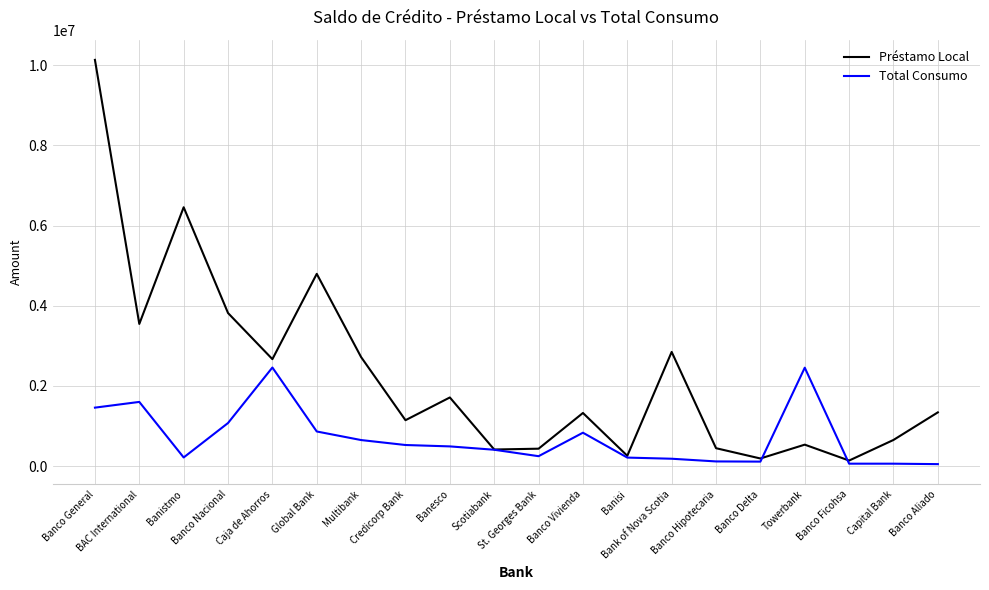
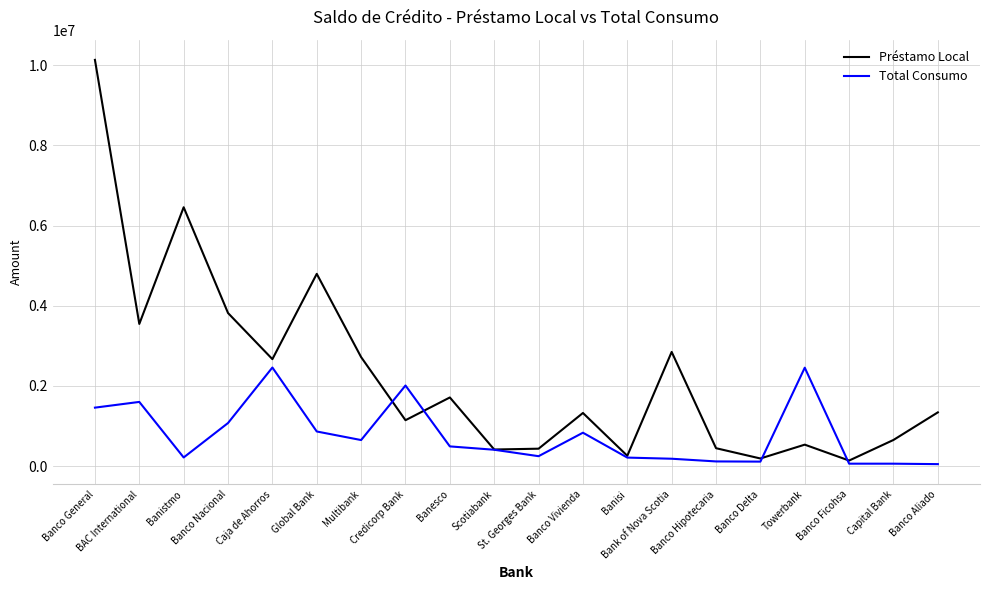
Total Consumo, Credicorp Bank: 500000 -> 2000000
